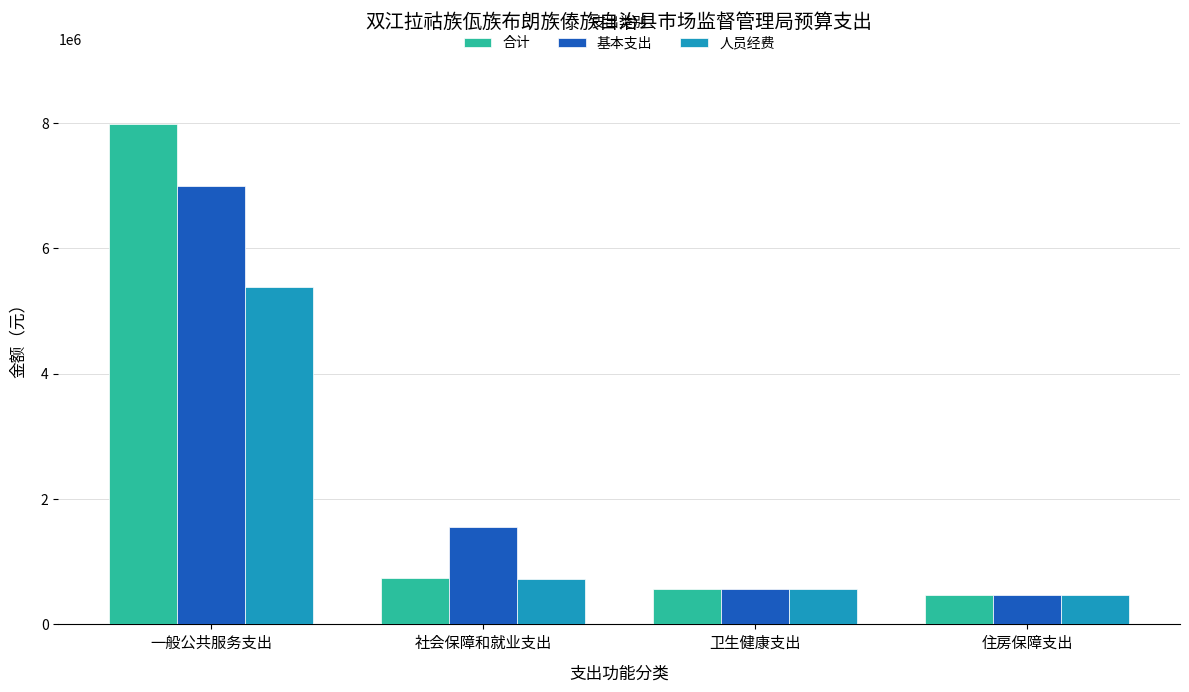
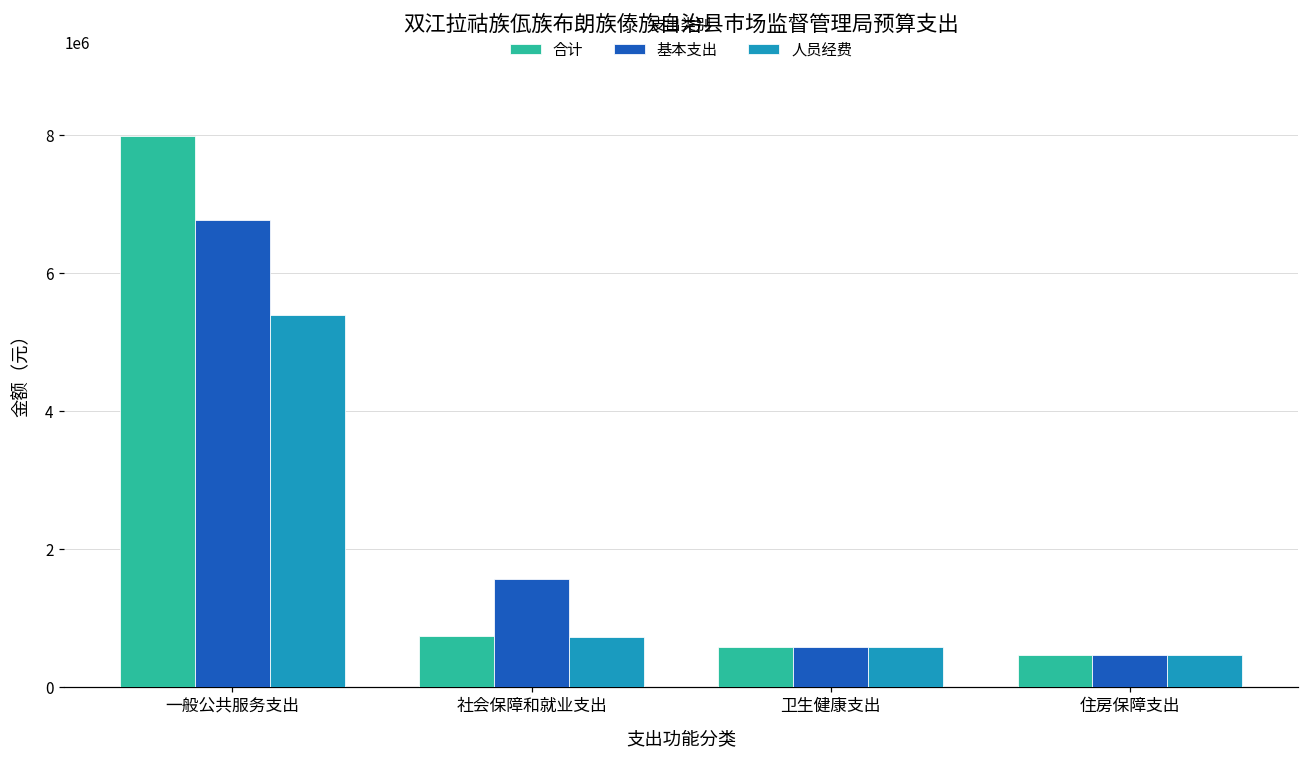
基本支出, 一般公共服务支出: 7000000 -> 6800000
